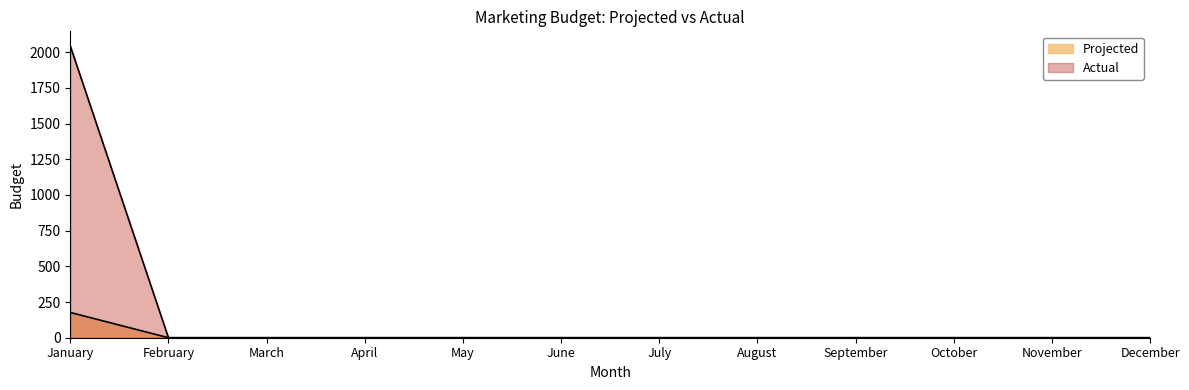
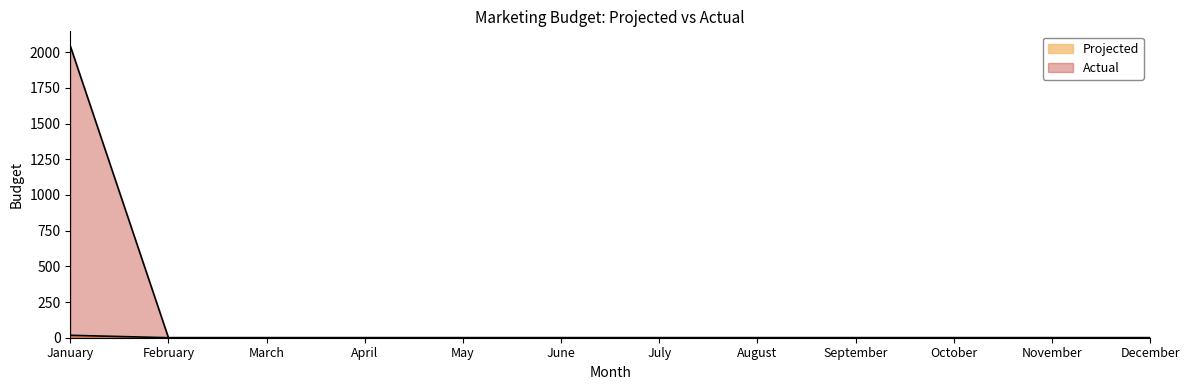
Projected, January: 180 -> 20
